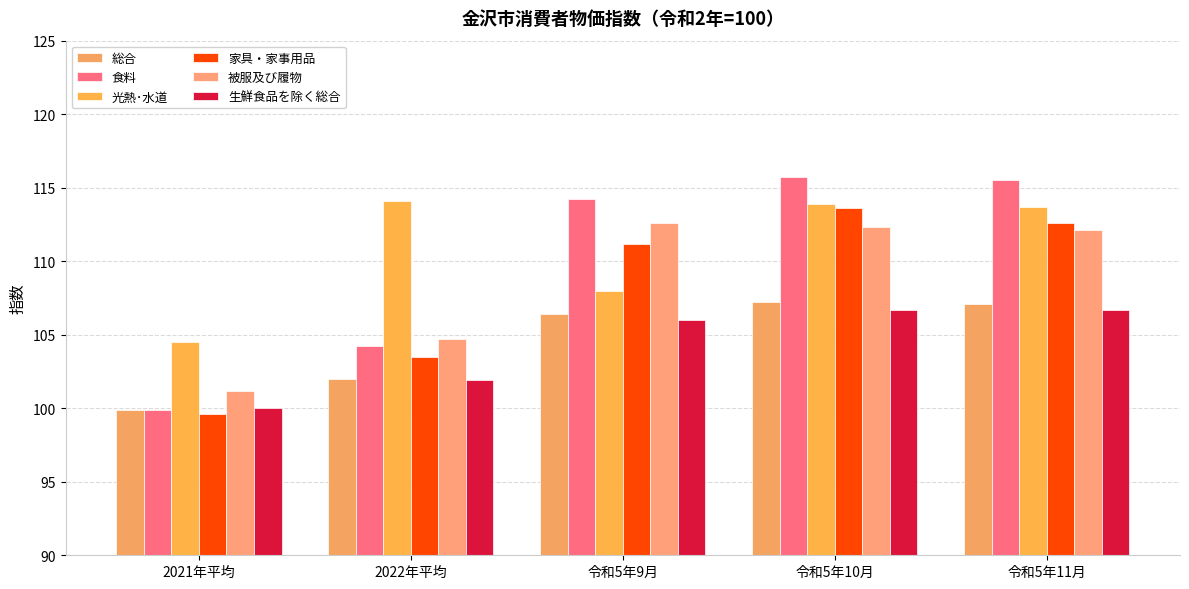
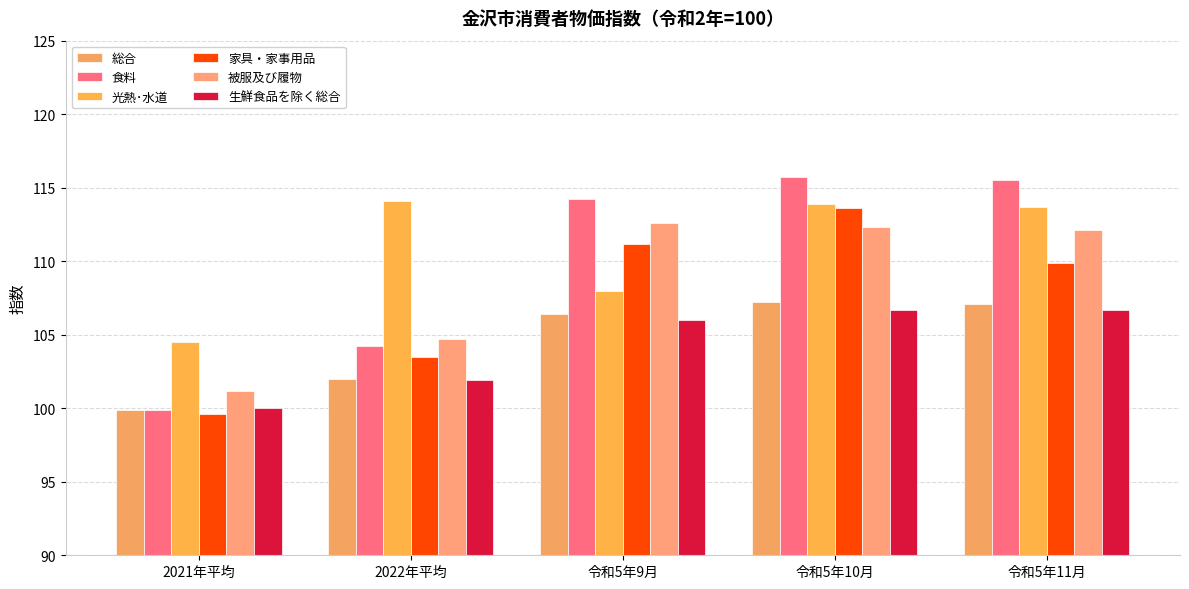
家具・家事用品, 令和5年11月: 112.6 -> 109.9
